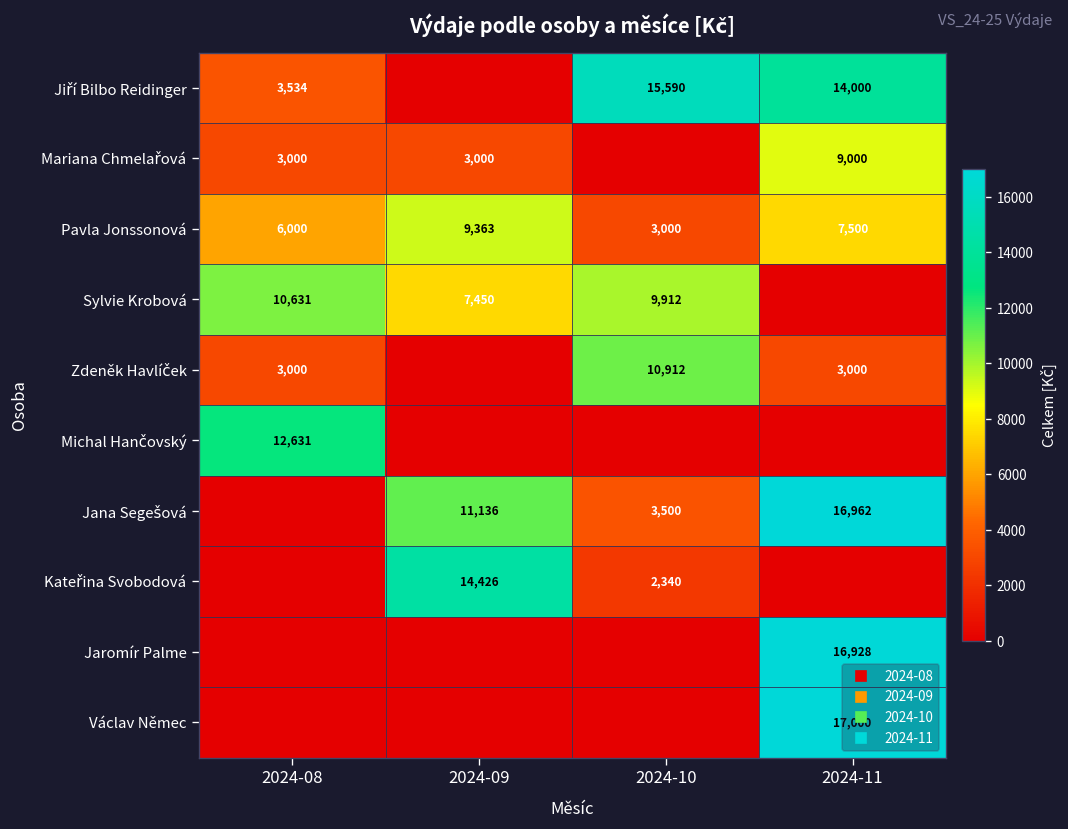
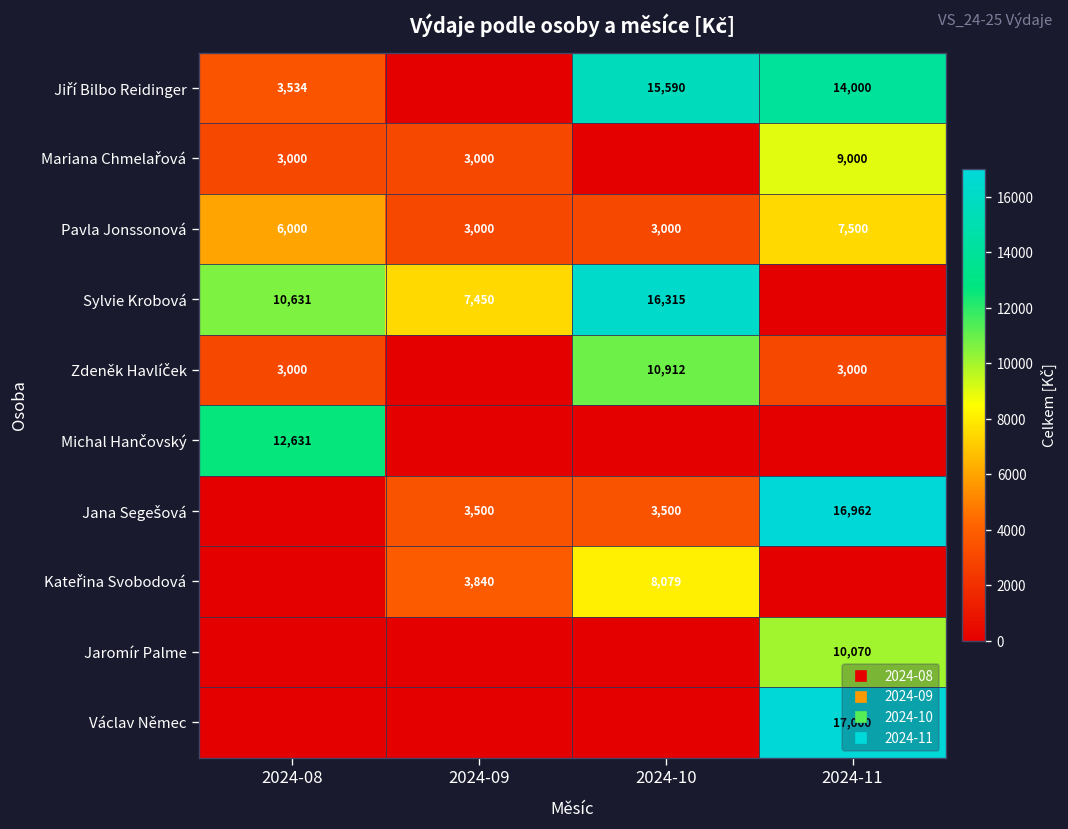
Pavla Jonssonová, 2024-09: 9,363 -> 3,000
Sylvie Krobová, 2024-10: 9,912 -> 16,315
Jana Segešová, 2024-09: 11,136 -> 3,500
Kateřina Svobodová, 2024-09: 14,426 -> 3,840
Kateřina Svobodová, 2024-10: 2,340 -> 8,079
Jaromír Palme, 2024-11: 16,928 -> 10,070
